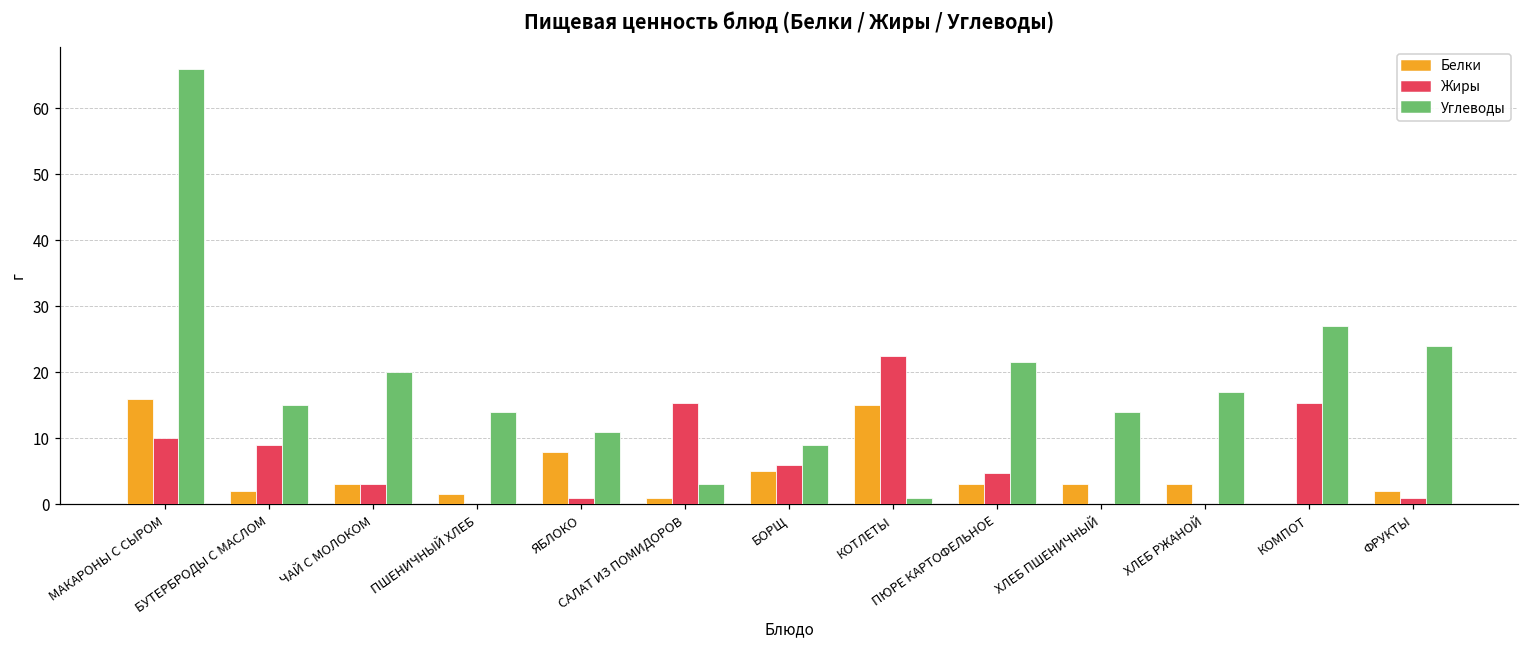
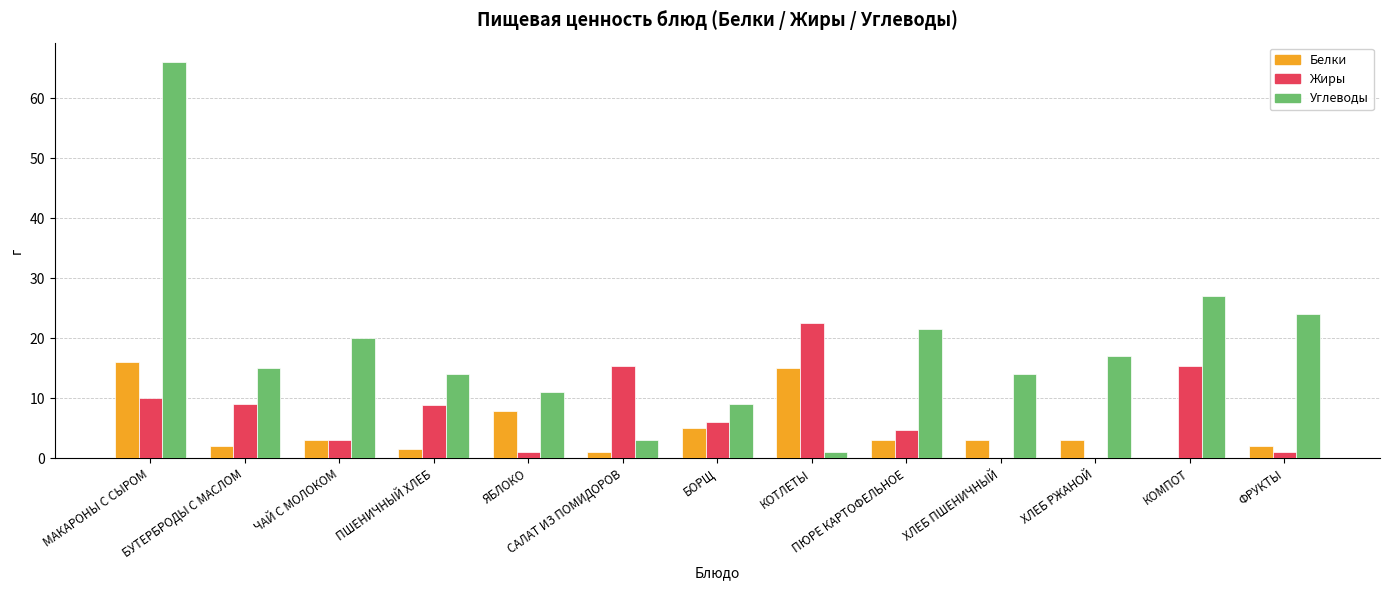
Жиры, ПШЕНИЧНЫЙ ХЛЕБ: 0 -> 9
